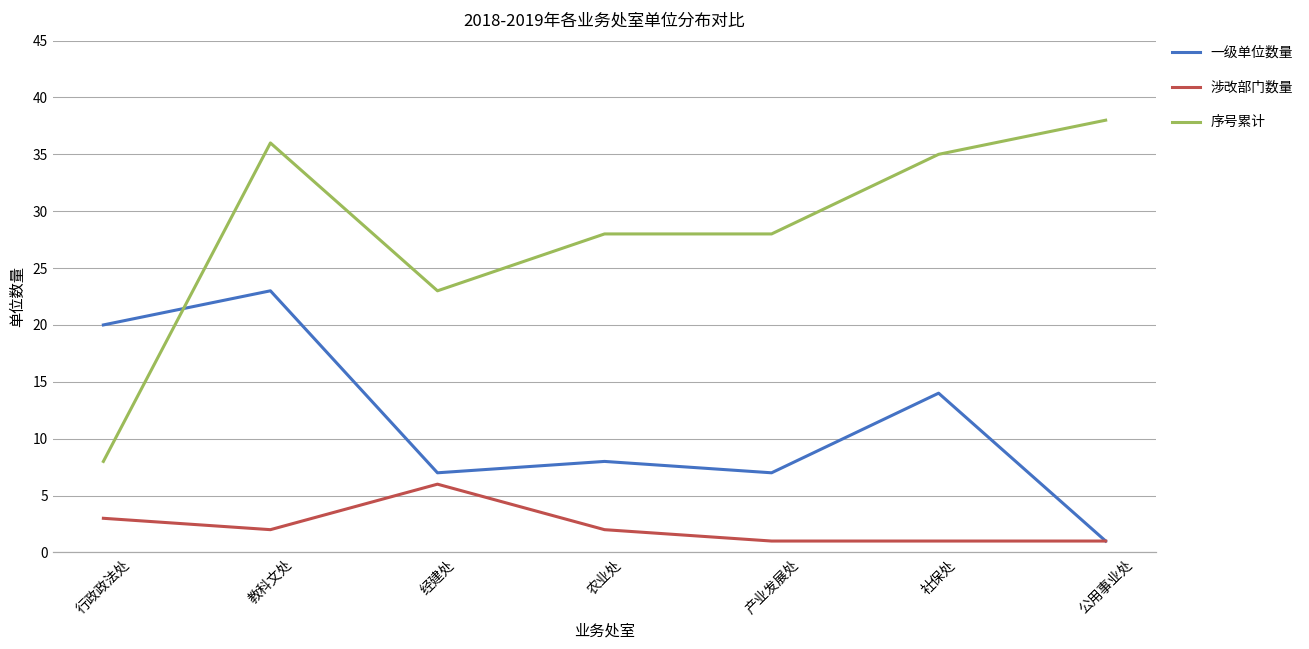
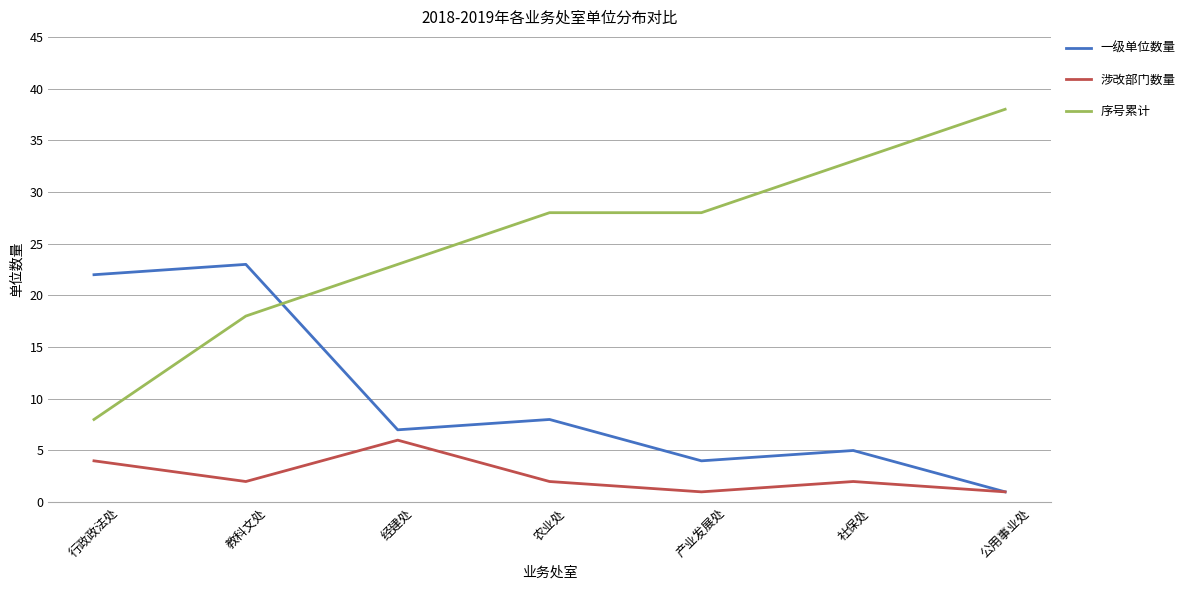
一级单位数量, 行政政法处: 20 -> 22
涉改部门数量, 行政政法处: 3 -> 4
序号累计, 教科文处: 36 -> 18
一级单位数量, 产业发展处: 7 -> 4
一级单位数量, 社保处: 14 -> 5
涉改部门数量, 社保处: 1 -> 2
序号累计, 社保处: 35 -> 33
